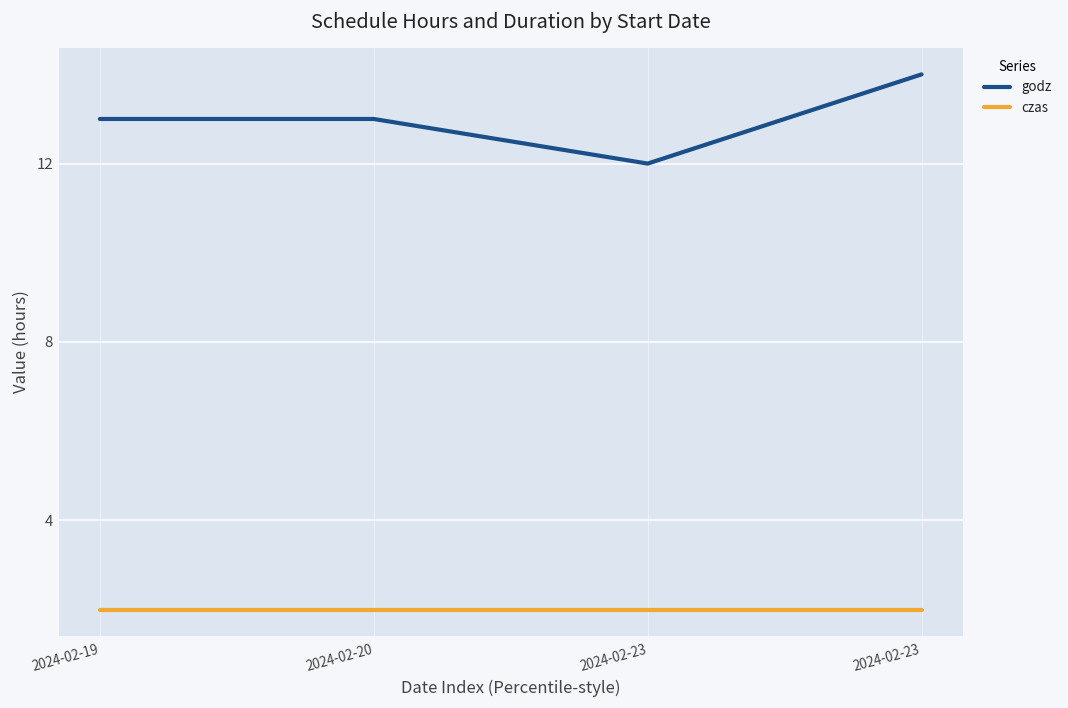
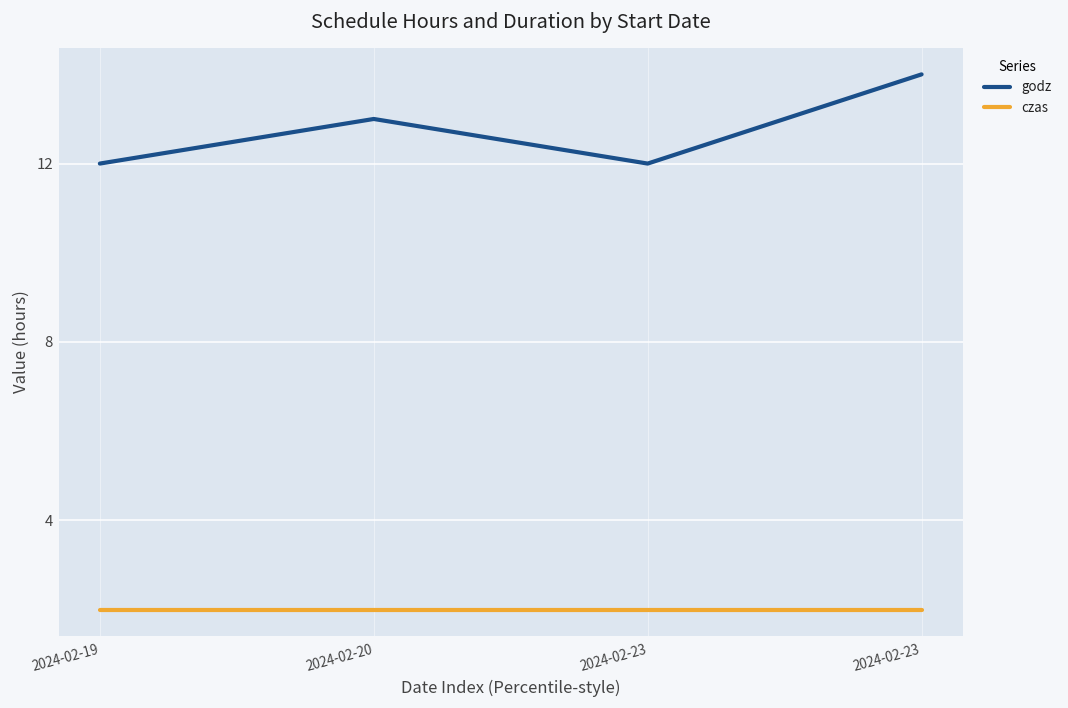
godz, 2024-02-19: 13 -> 12
